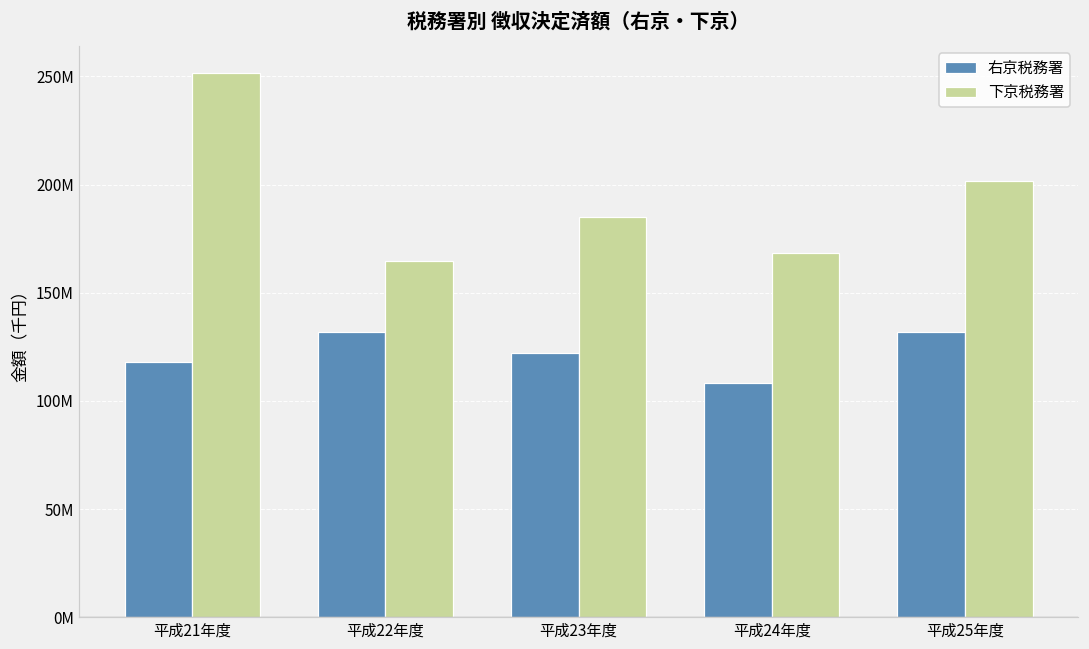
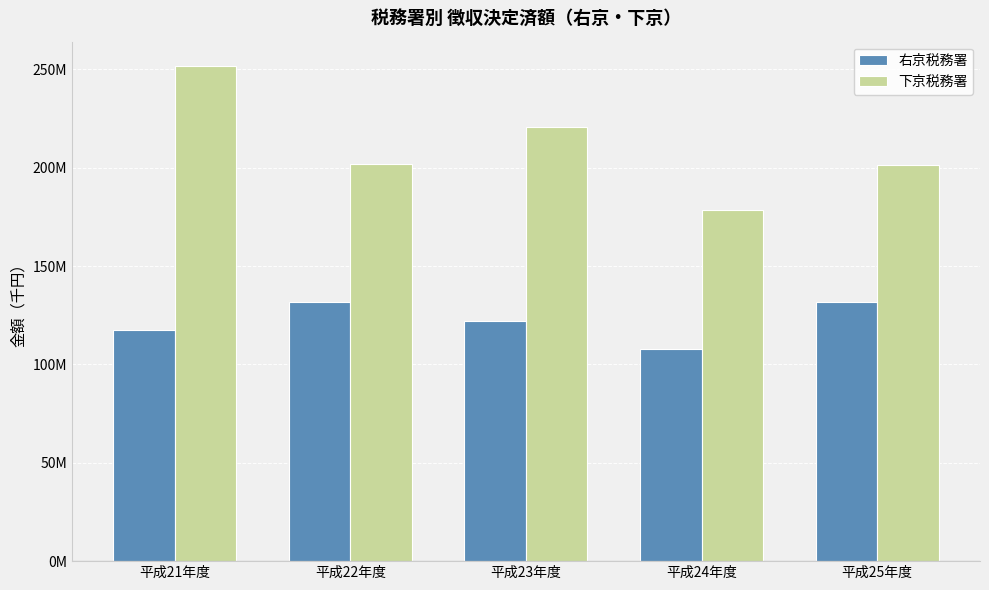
下京税務署, 平成22年度: 164000000 -> 202000000
下京税務署, 平成23年度: 185000000 -> 221000000
下京税務署, 平成24年度: 168000000 -> 179000000
